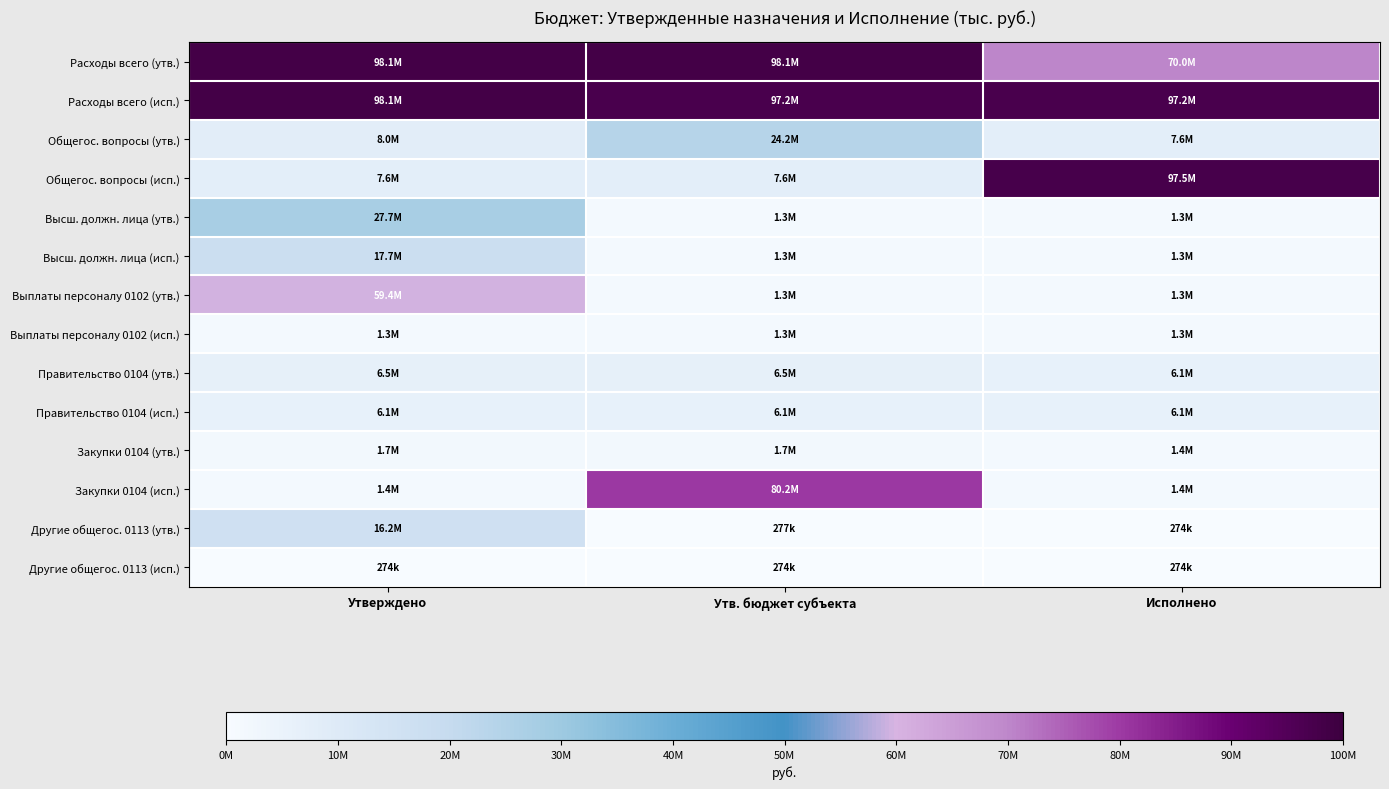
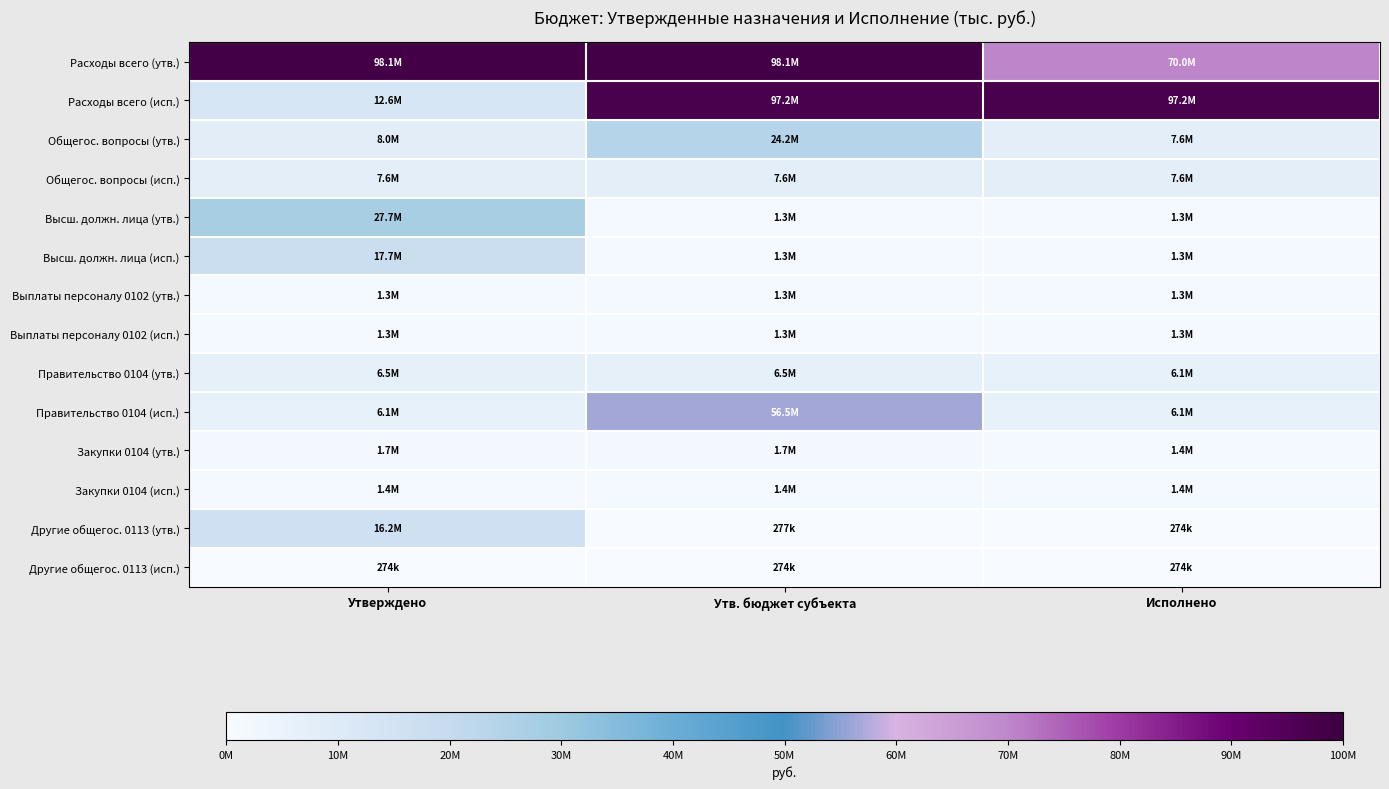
Расходы всего (исп.), Утверждено: 98.1M -> 12.6M
Общегос. вопросы (исп.), Исполнено: 97.5M -> 7.6M
Выплаты персоналу 0102 (утв.), Утверждено: 59.4M -> 1.3M
Правительство 0104 (исп.), Утв. бюджет субъекта: 6.1M -> 56.5M
Закупки 0104 (исп.), Утв. бюджет субъекта: 80.2M -> 1.4M
